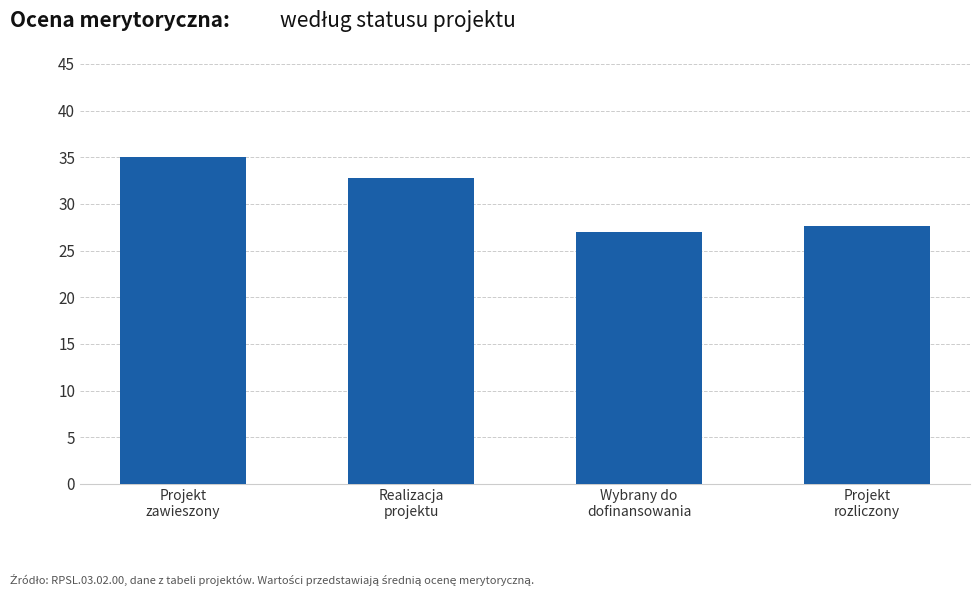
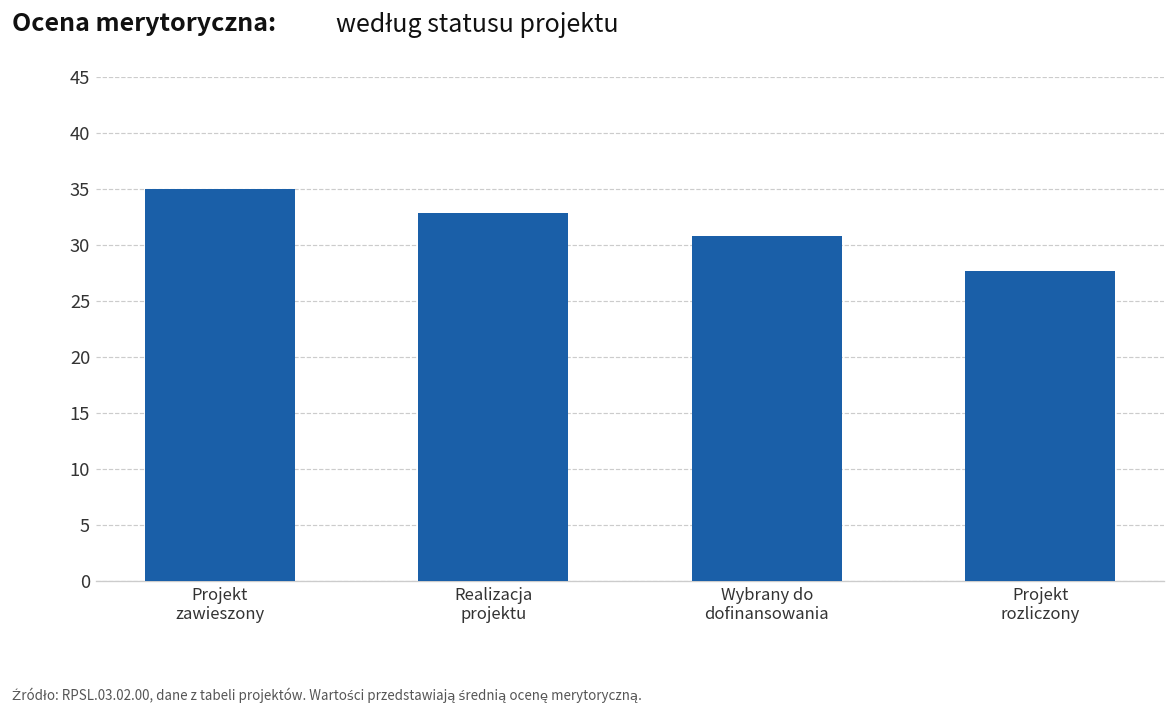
Wybrany do dofinansowania: 27 -> 31
